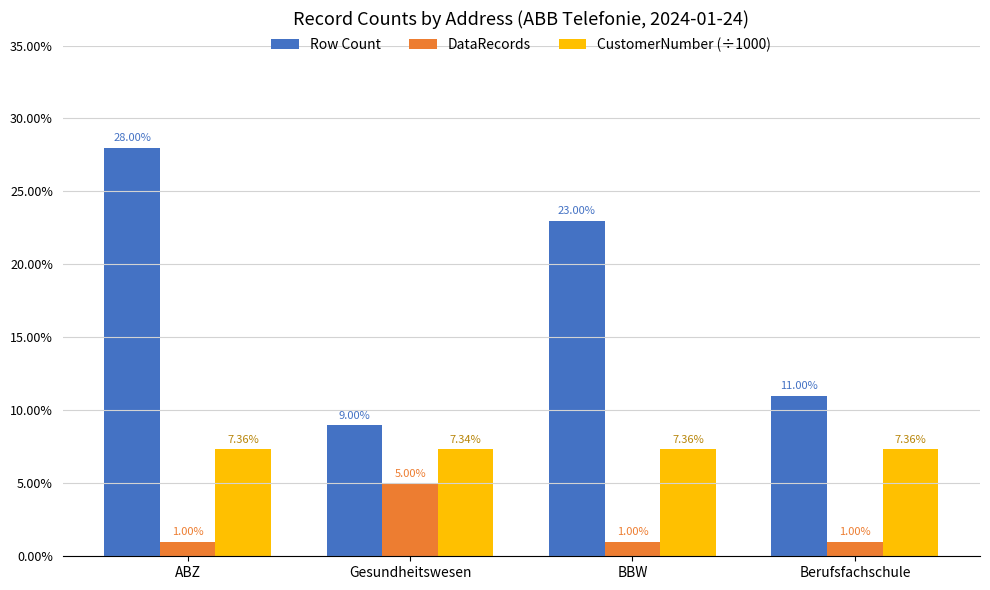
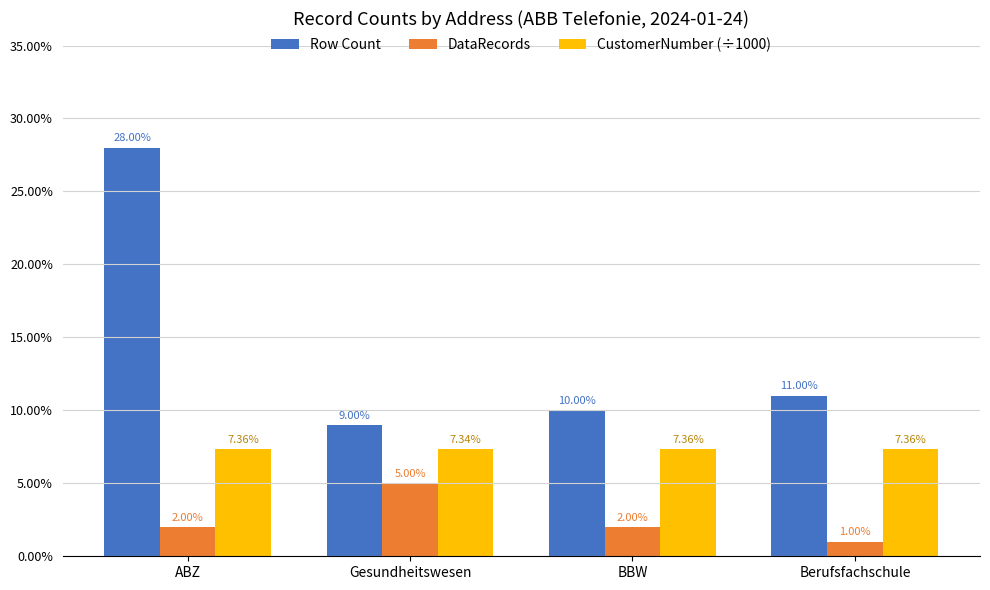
DataRecords, ABZ: 1.00% -> 2.00%
Row Count, BBW: 23.00% -> 10.00%
DataRecords, BBW: 1.00% -> 2.00%
